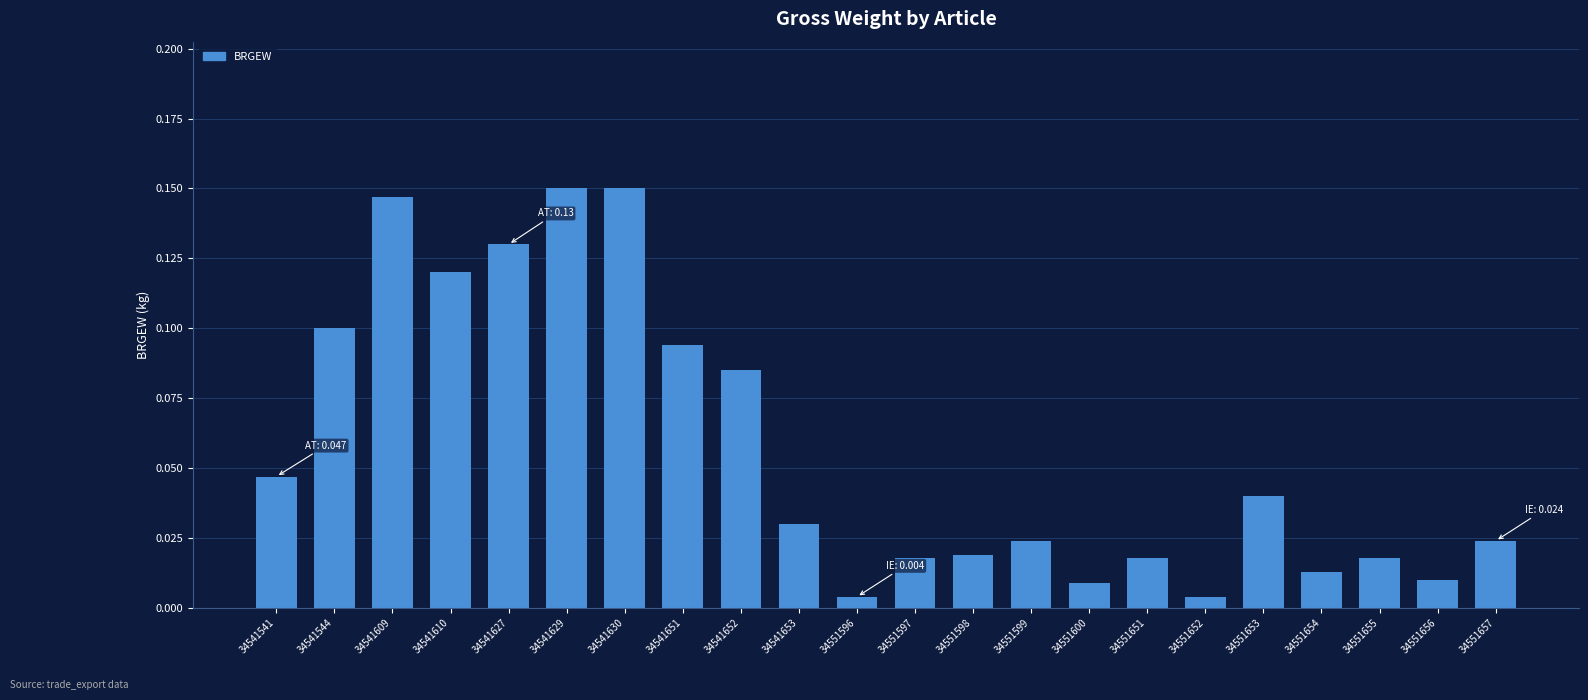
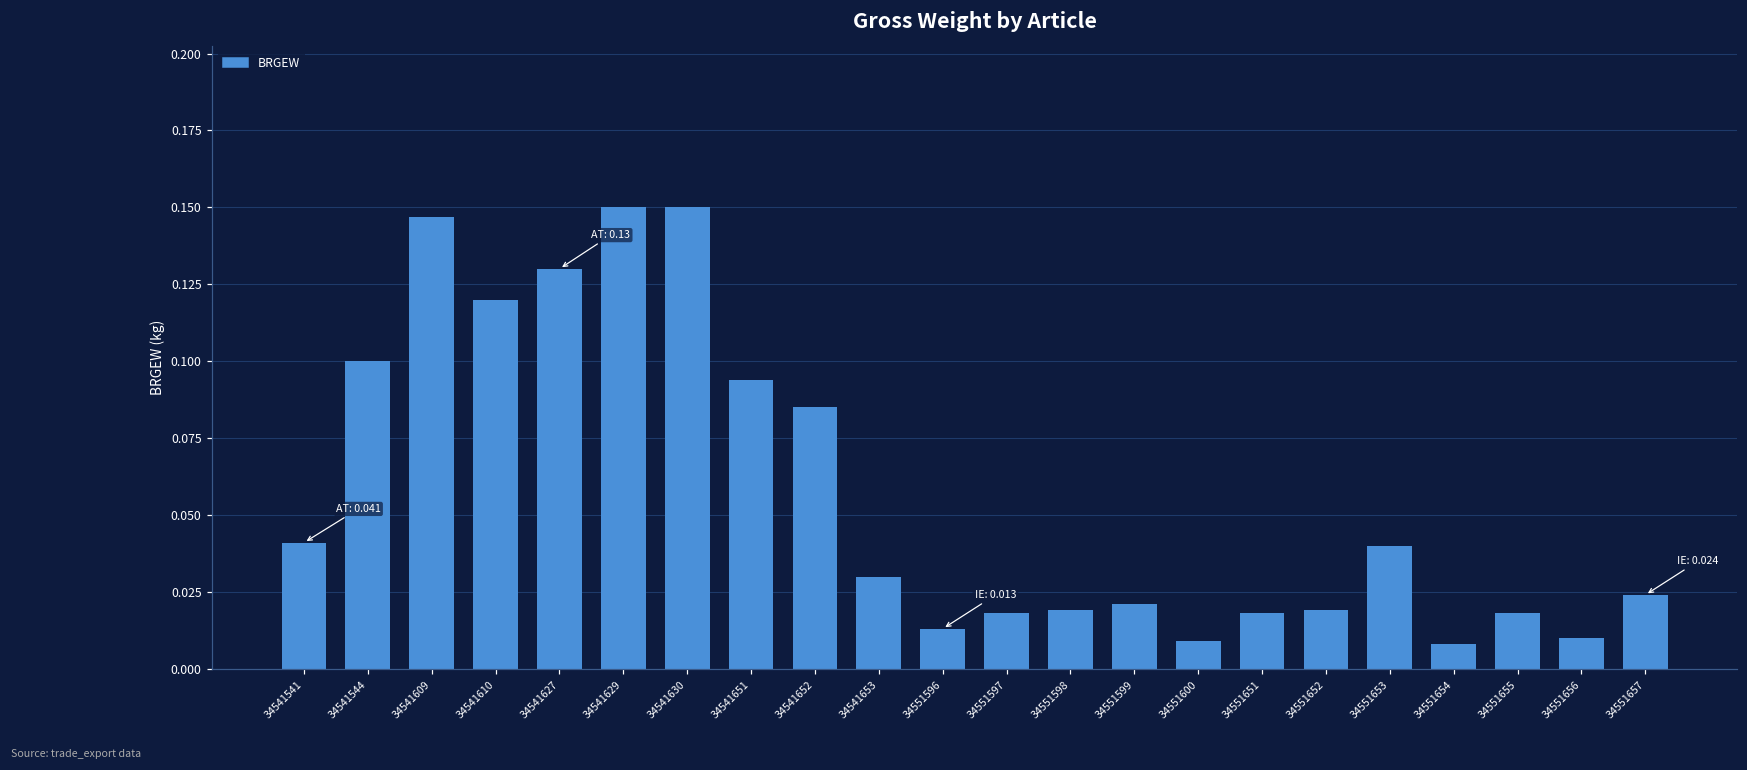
34541541: 0.047 -> 0.041
34551596: 0.004 -> 0.013
34551599: 0.024 -> 0.021
34551652: 0.004 -> 0.019
34551654: 0.013 -> 0.008
